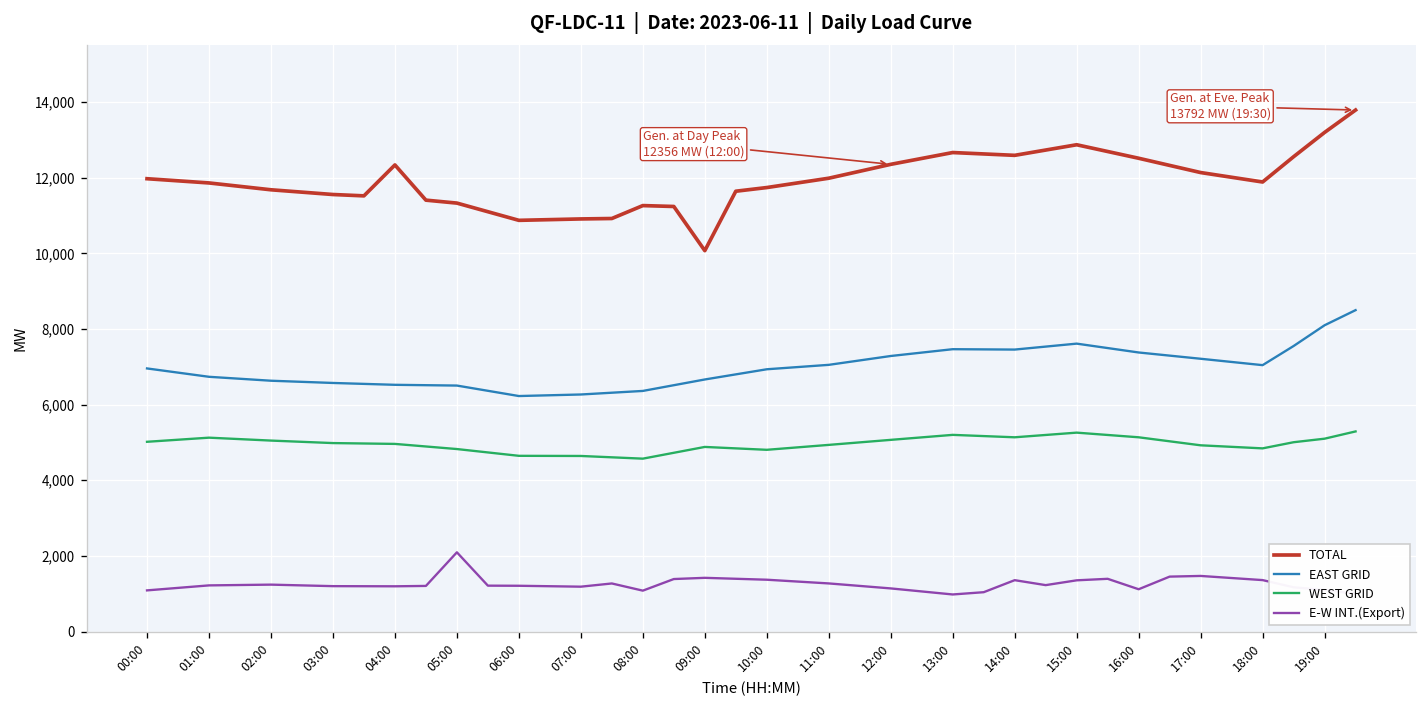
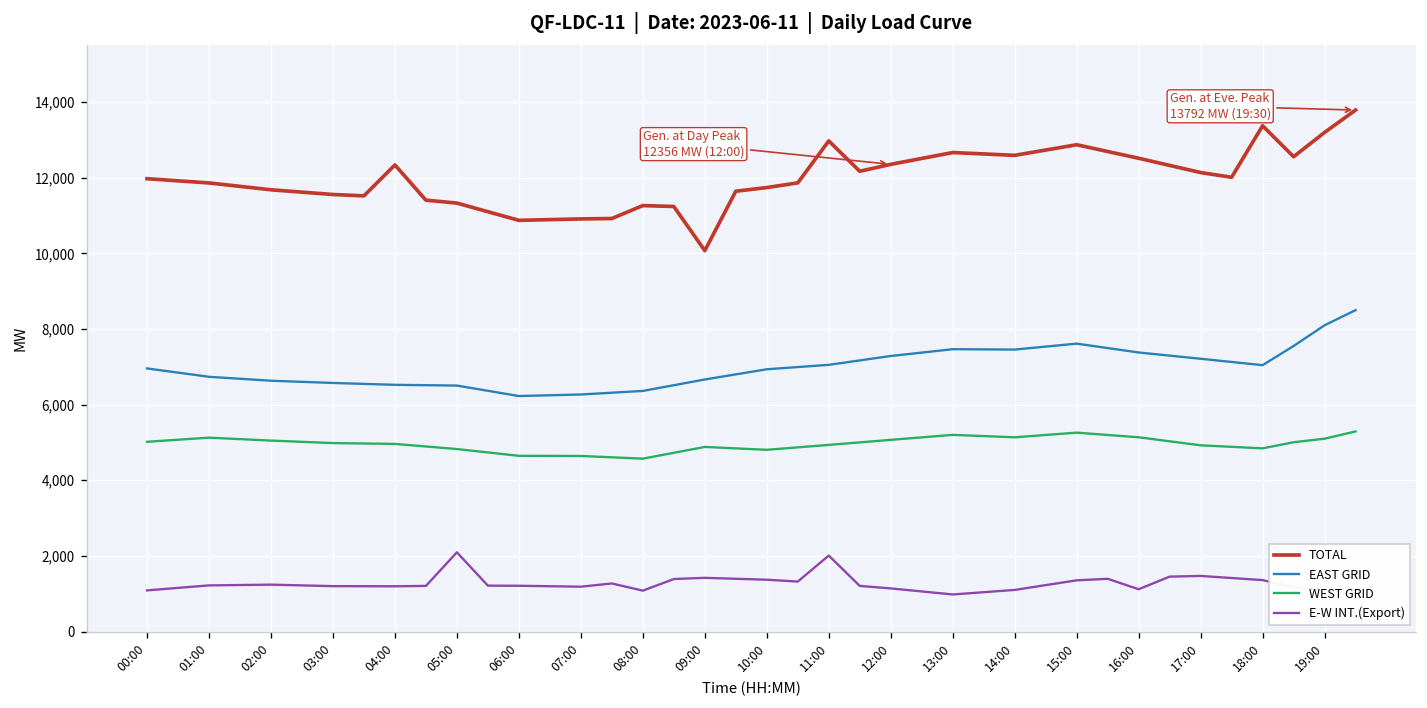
TOTAL, 11:00: 12,000 -> 13,000
E-W INT.(Export), 11:00: 1,300 -> 2,000
E-W INT.(Export), 14:00: 1,400 -> 1,100
TOTAL, 18:00: 11,900 -> 13,400
